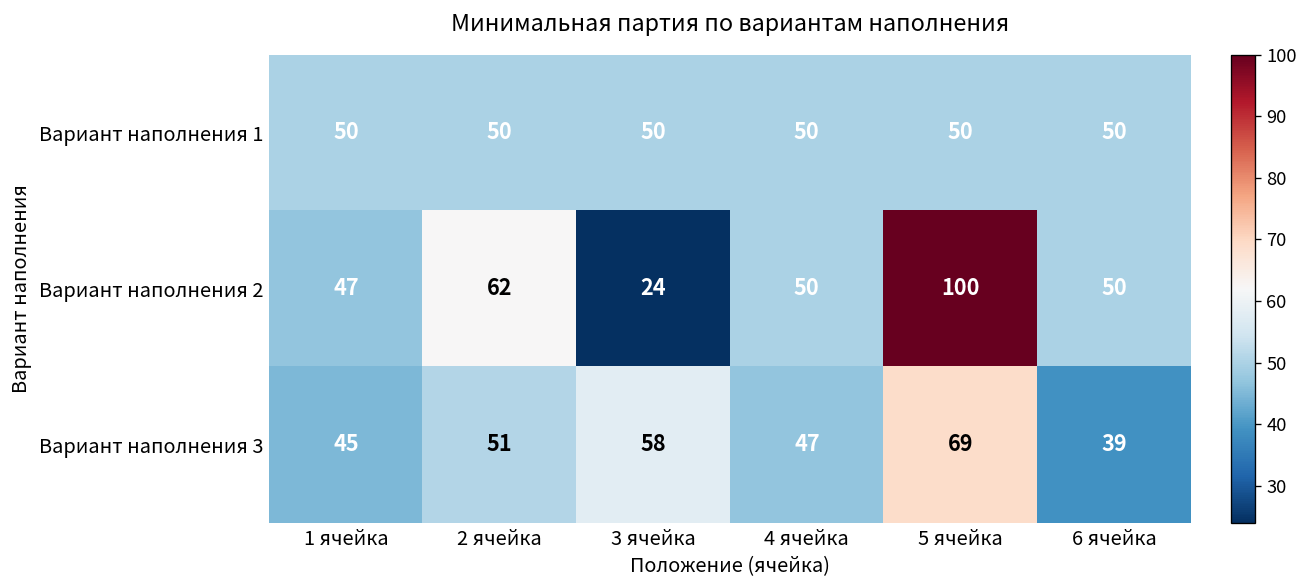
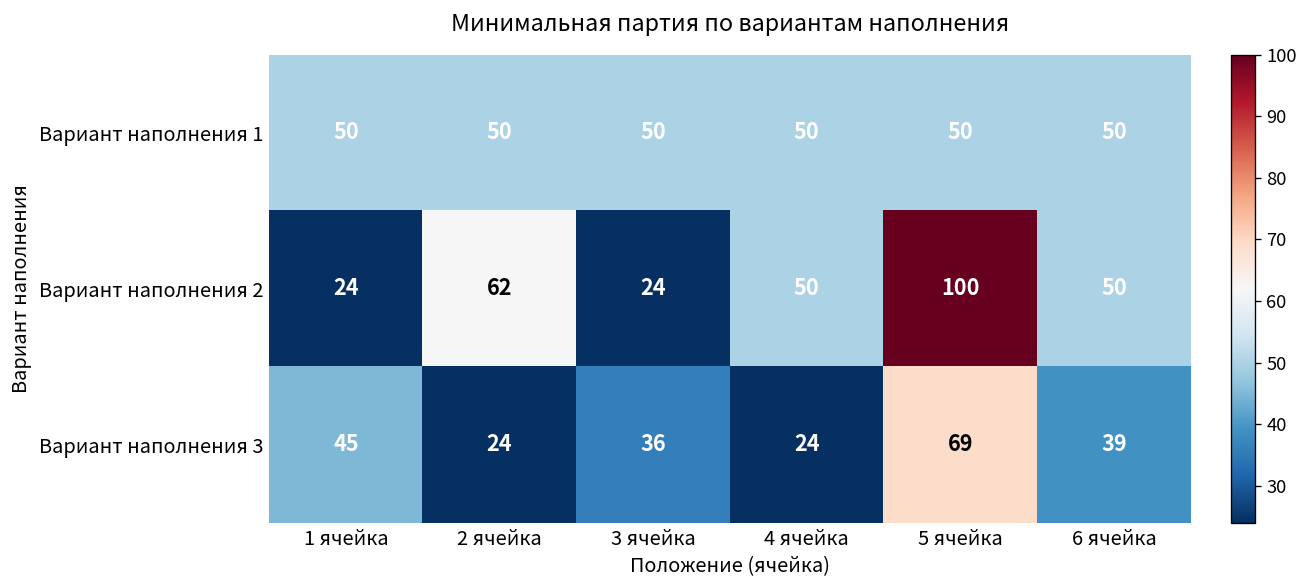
Вариант наполнения 2, 1 ячейка: 47 -> 24
Вариант наполнения 3, 2 ячейка: 51 -> 24
Вариант наполнения 3, 3 ячейка: 58 -> 36
Вариант наполнения 3, 4 ячейка: 47 -> 24
